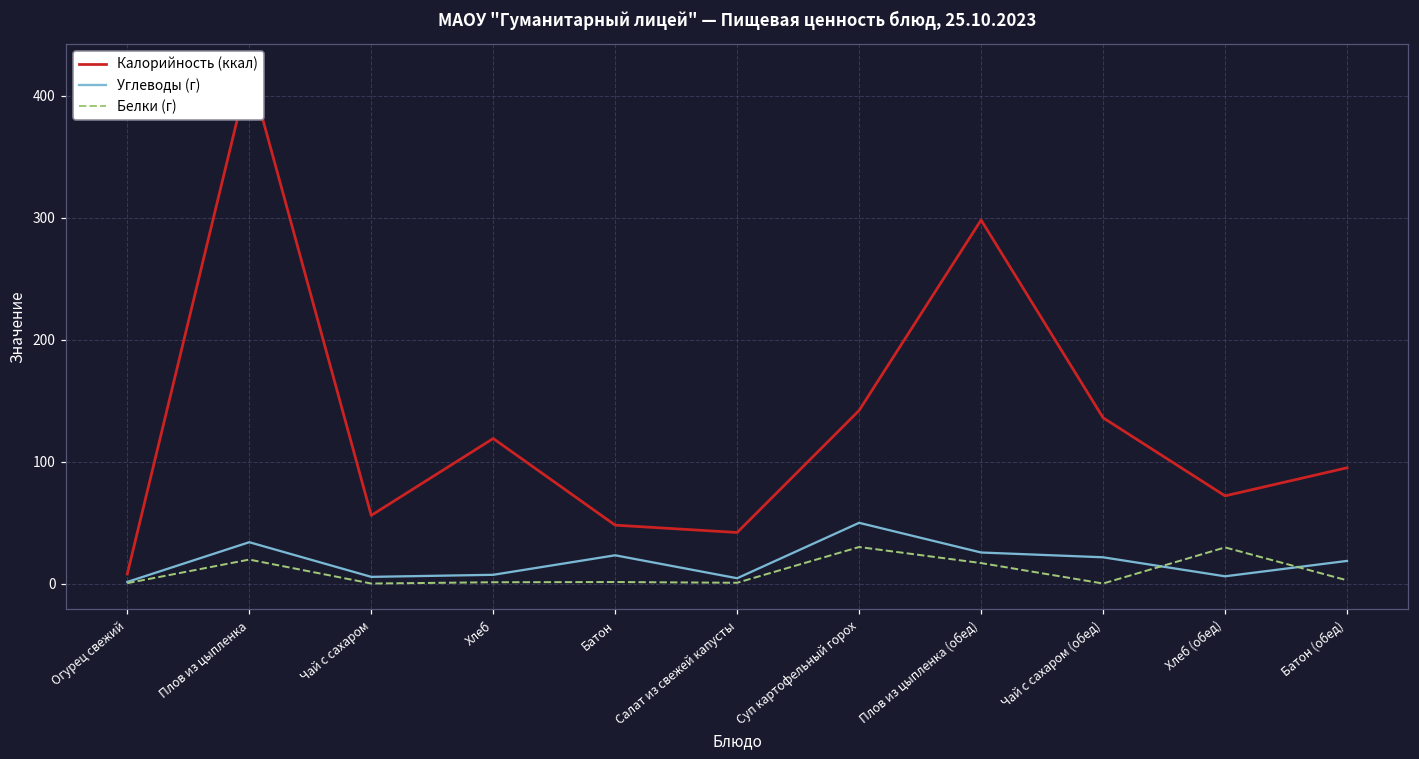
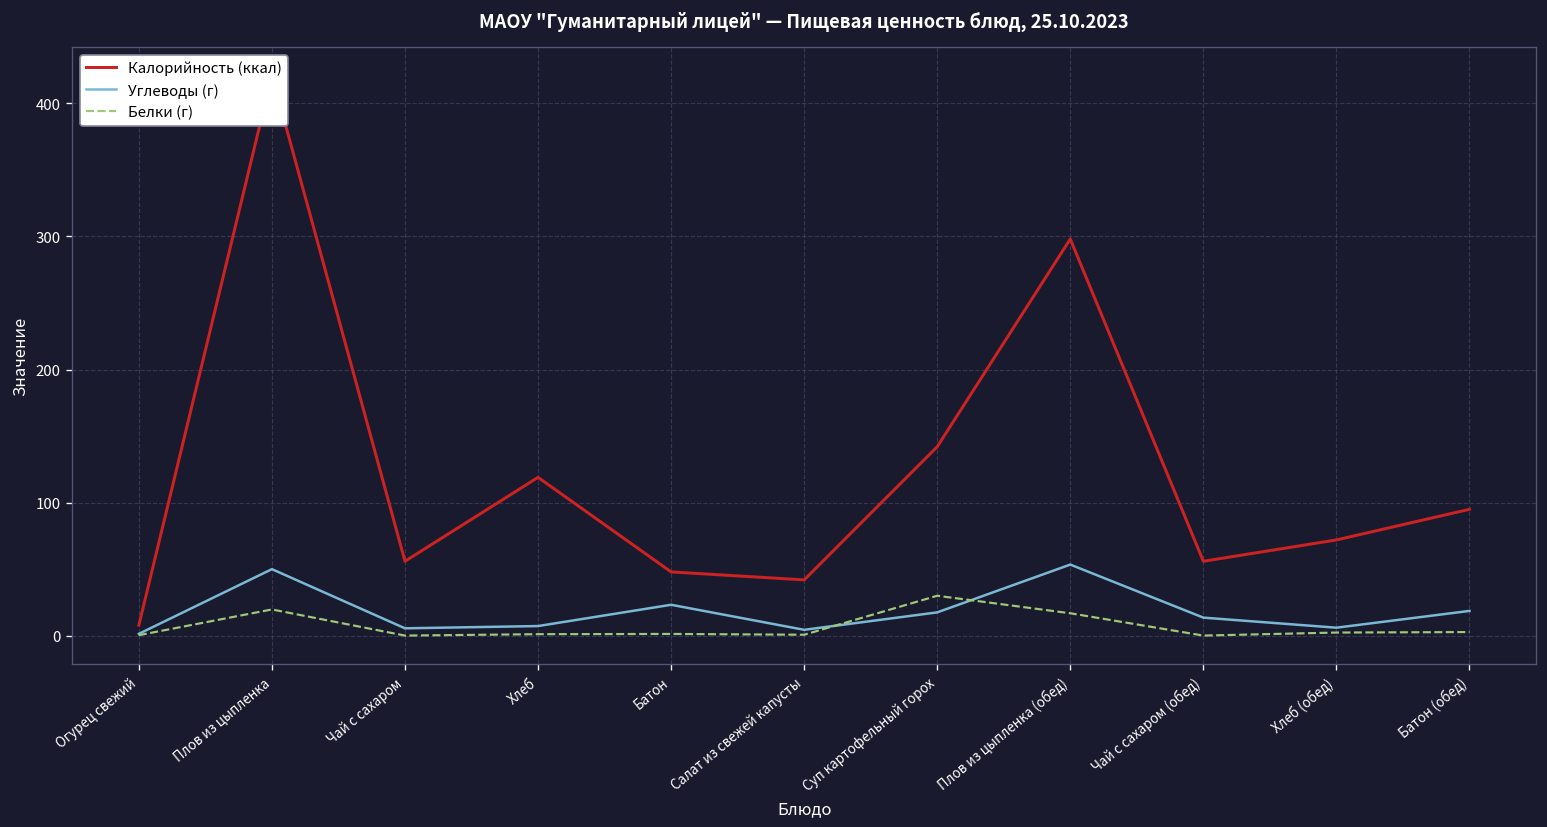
Углеводы (г), Плов из цыпленка: 34 -> 50
Углеводы (г), Суп картофельный горох: 50 -> 18
Углеводы (г), Плов из цыпленка (обед): 26 -> 54
Калорийность (ккал), Чай с сахаром (обед): 136 -> 56
Углеводы (г), Чай с сахаром (обед): 22 -> 14
Белки (г), Хлеб (обед): 30 -> 2
